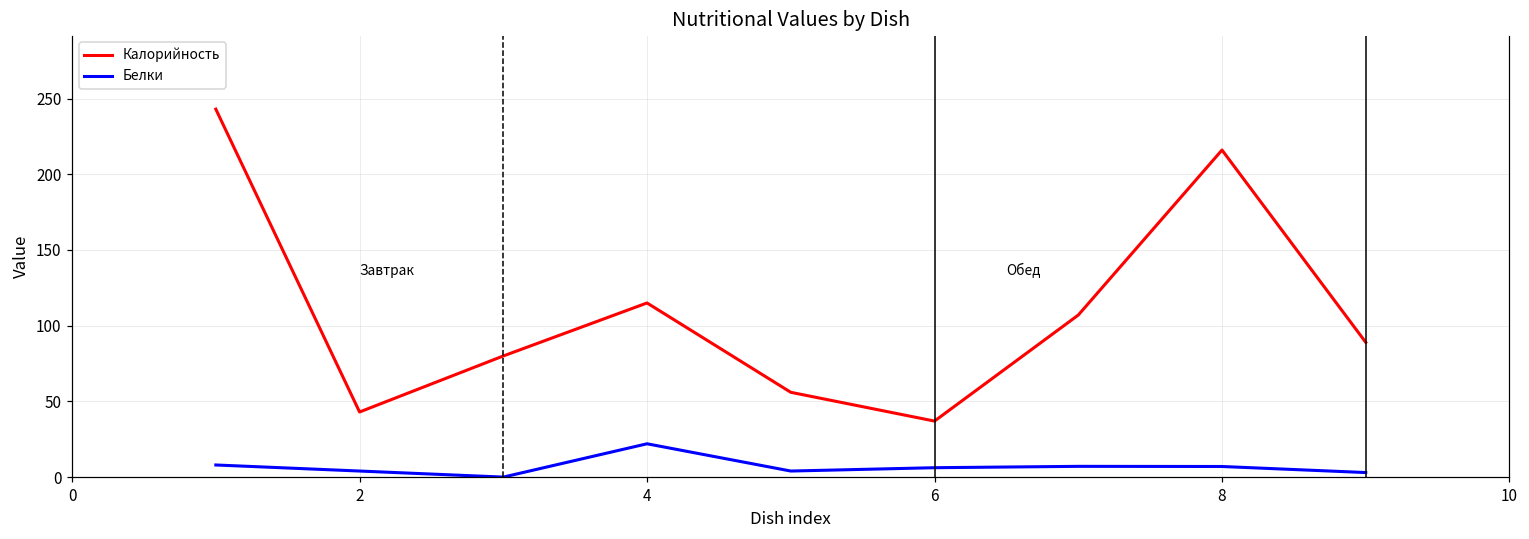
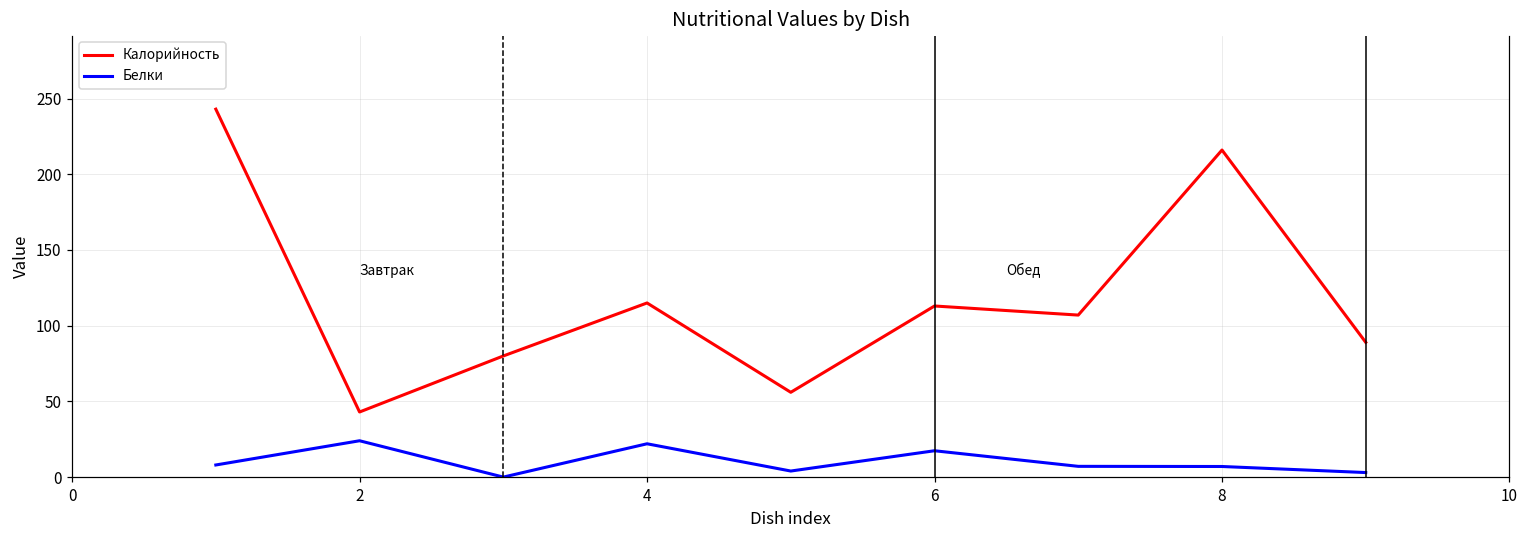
Белки, 2: 4 -> 24
Калорийность, 6: 37 -> 113
Белки, 6: 6 -> 17
